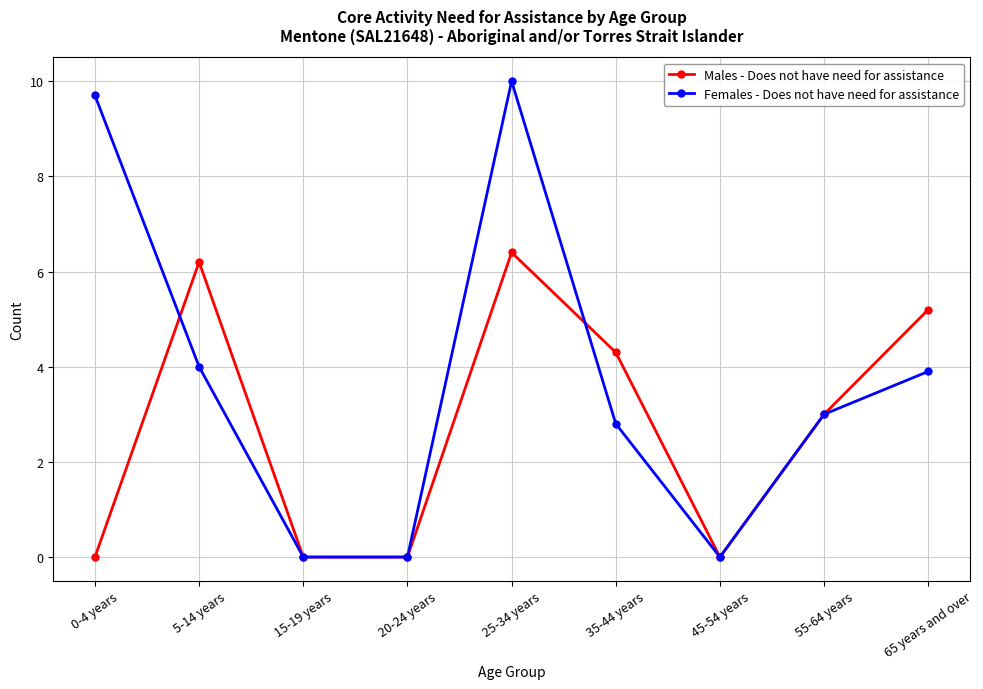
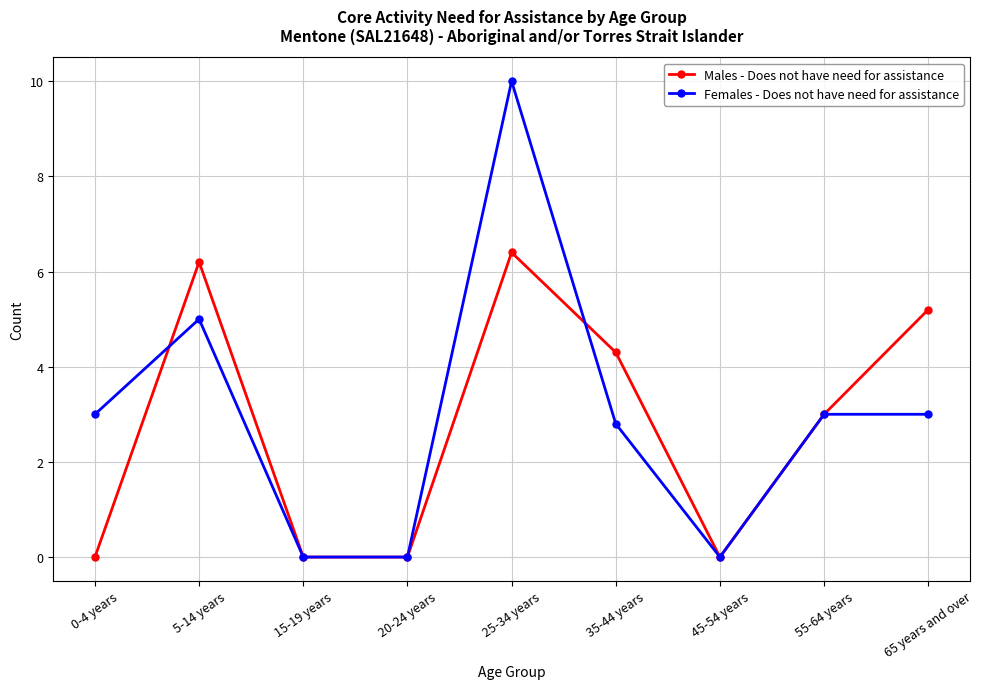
Females - Does not have need for assistance, 0-4 years: 9.7 -> 3.0
Females - Does not have need for assistance, 5-14 years: 4 -> 5
Females - Does not have need for assistance, 65 years and over: 3.9 -> 3.0
